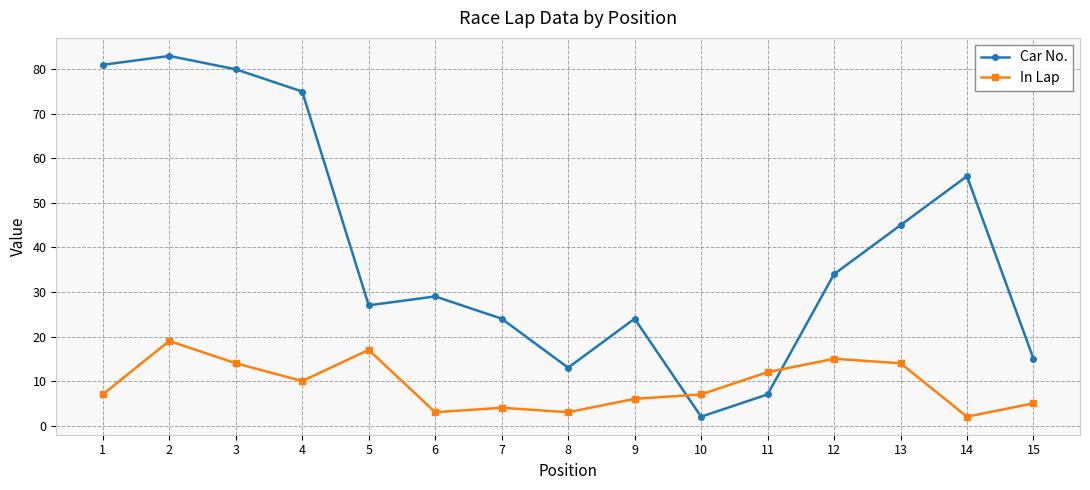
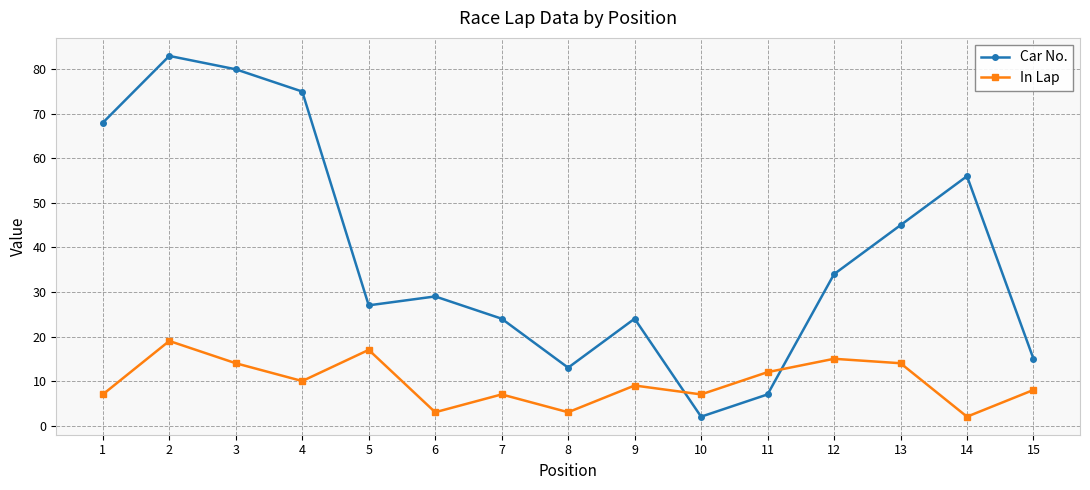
Car No., 1: 81 -> 68
In Lap, 7: 4 -> 7
In Lap, 9: 6 -> 9
In Lap, 15: 5 -> 8
